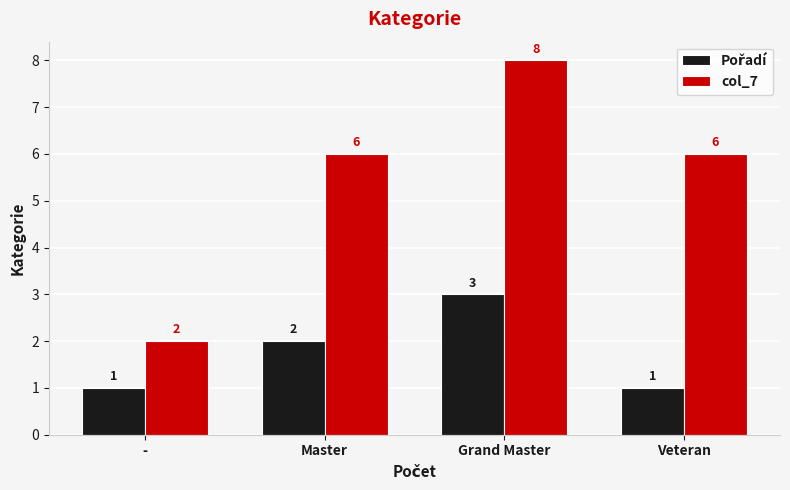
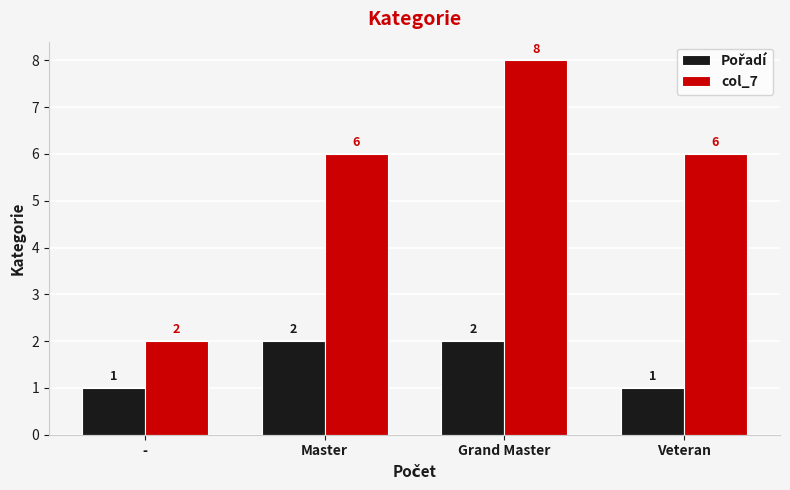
Pořadí, Grand Master: 3 -> 2
